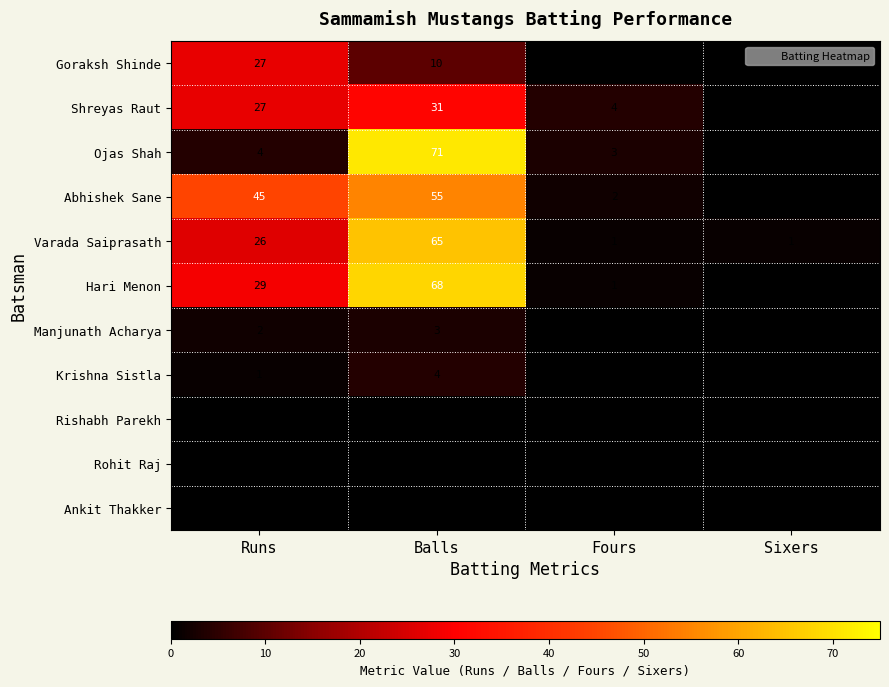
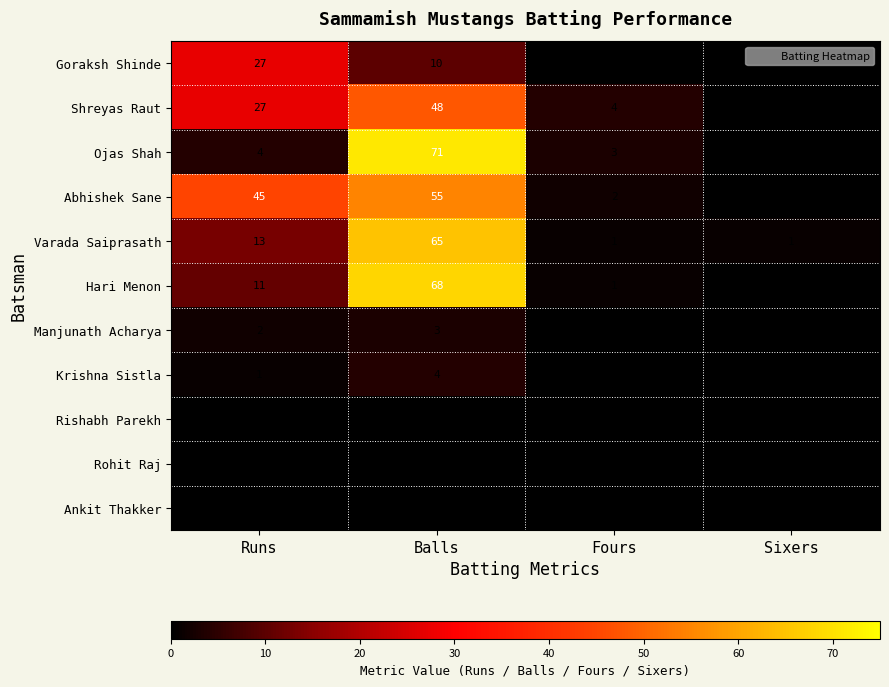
Shreyas Raut, Balls: 31 -> 48
Varada Saiprasath, Runs: 26 -> 13
Hari Menon, Runs: 29 -> 11
